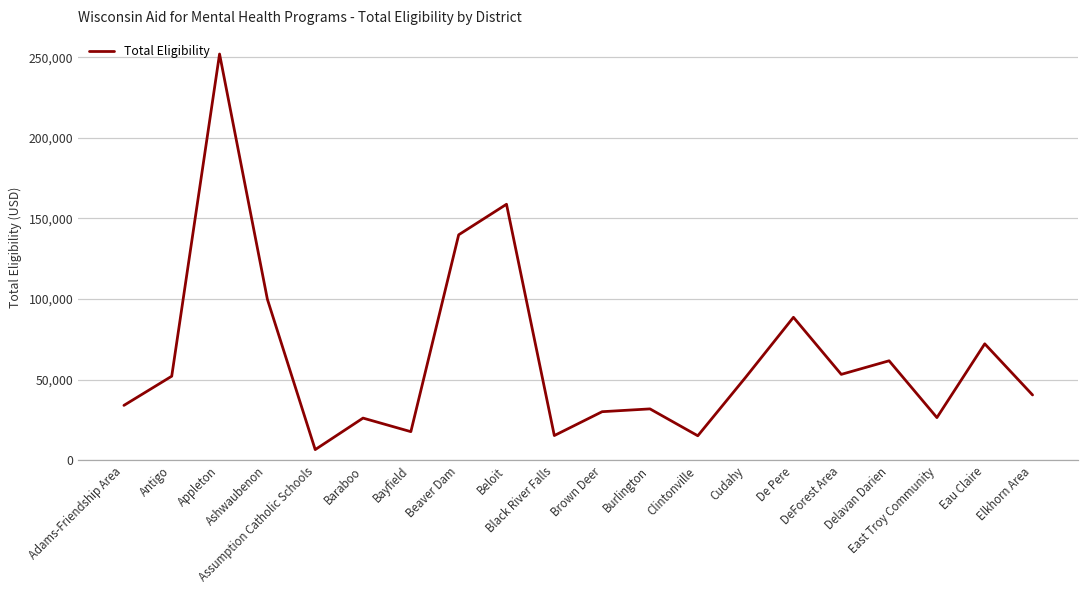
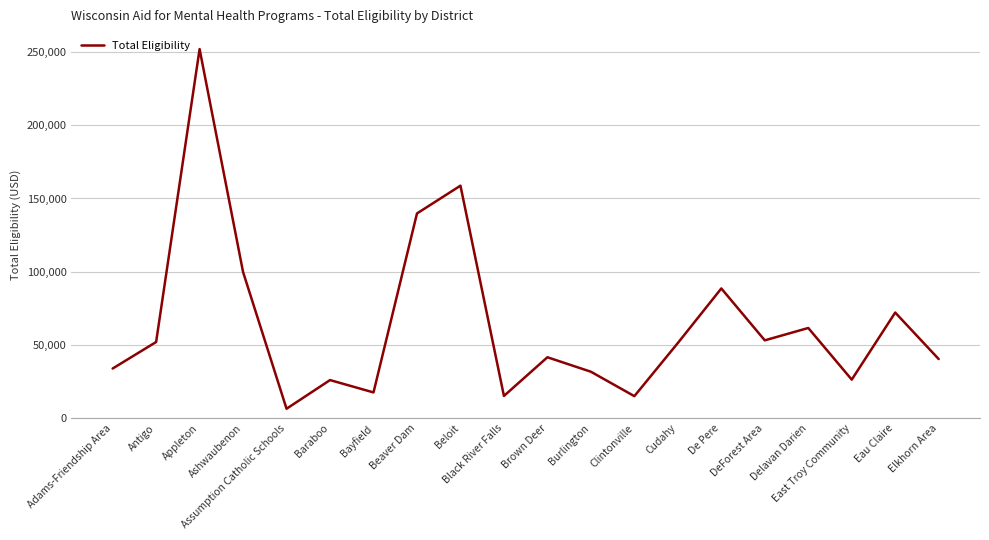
Brown Deer: 30,000 -> 42,000
